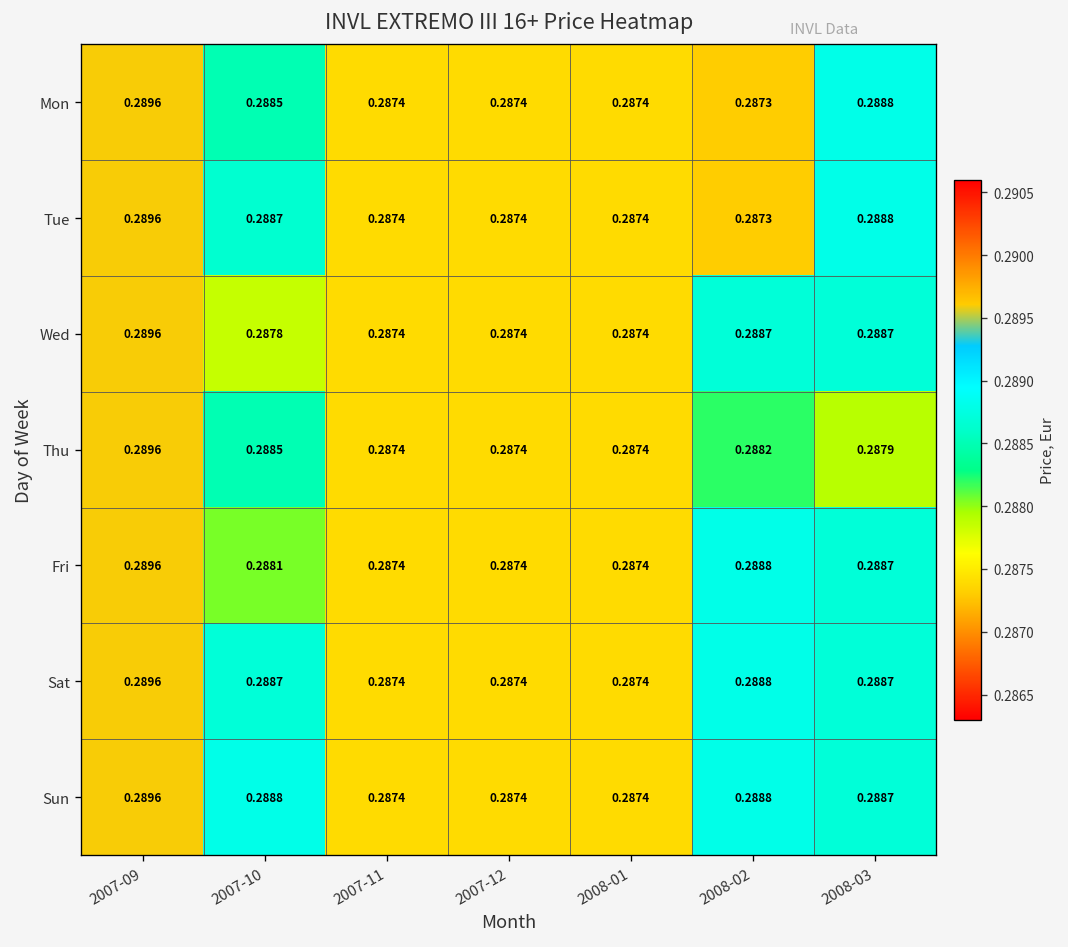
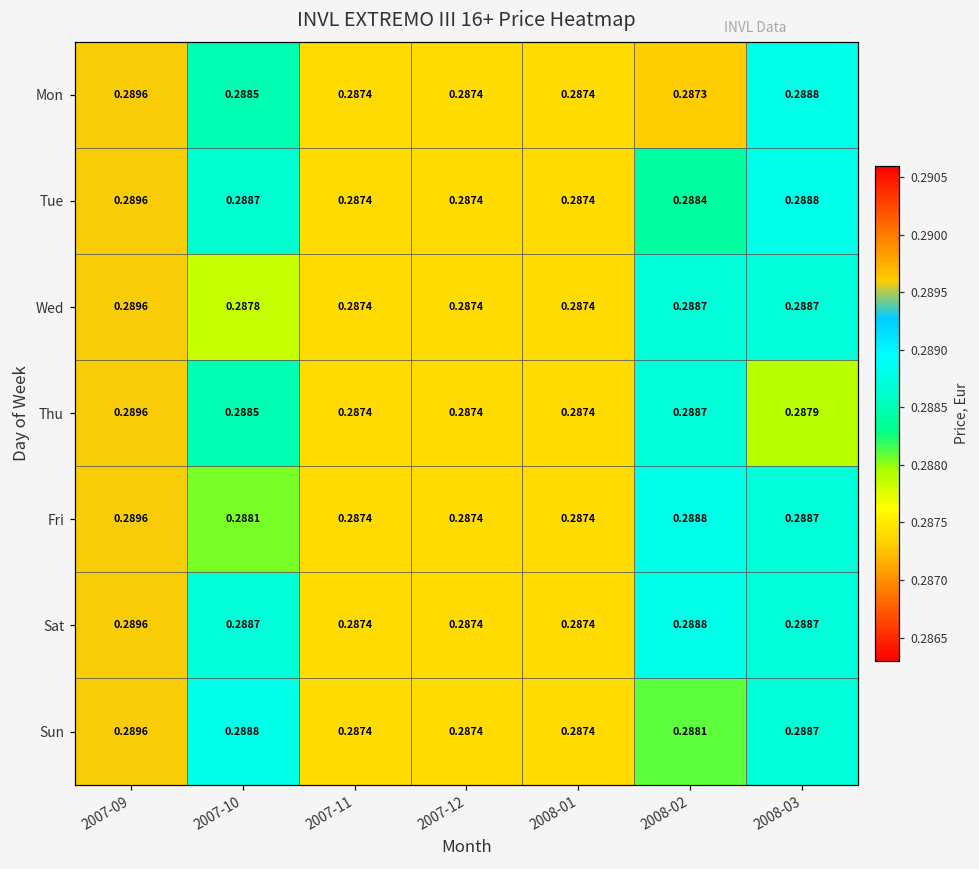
Tue, 2008-02: 0.2873 -> 0.2884
Thu, 2008-02: 0.2882 -> 0.2887
Sun, 2008-02: 0.2888 -> 0.2881
